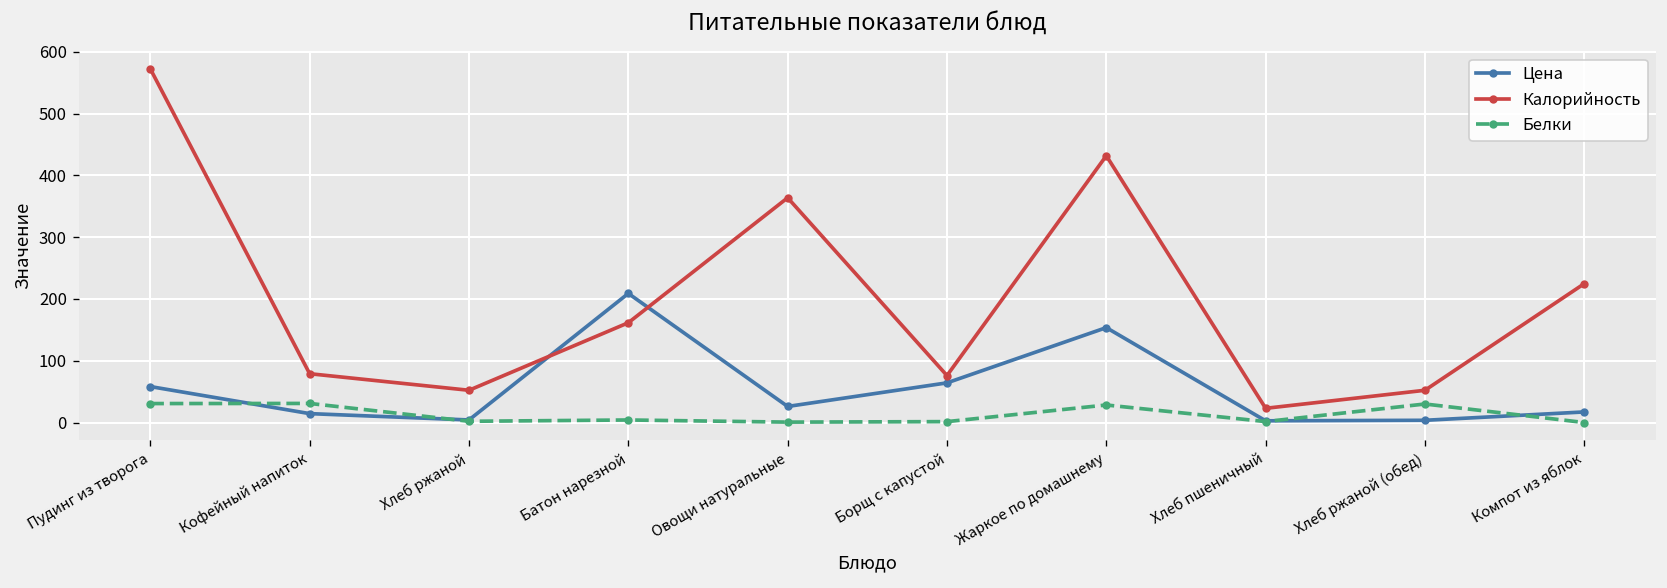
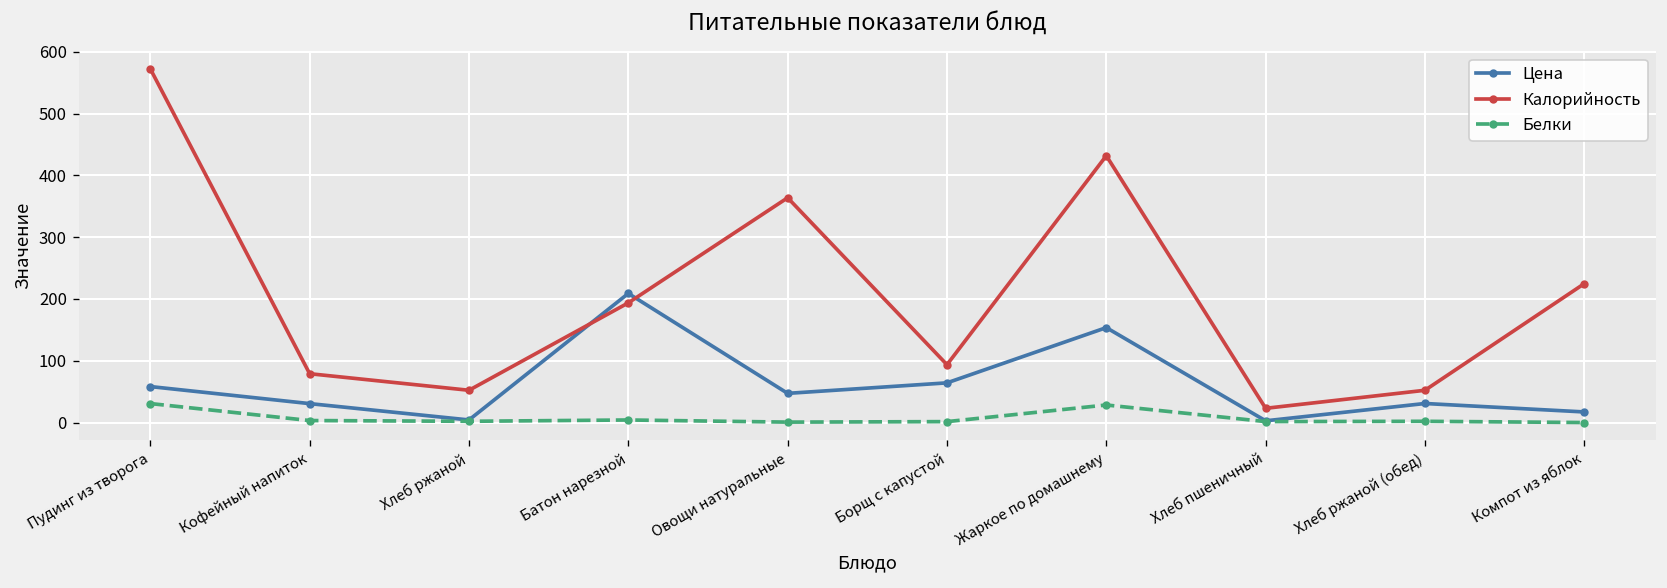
Цена, Кофейный напиток: 10 -> 30
Белки, Кофейный напиток: 30 -> 0
Калорийность, Батон нарезной: 160 -> 190
Цена, Овощи натуральные: 30 -> 50
Калорийность, Борщ с капустой: 80 -> 90
Цена, Хлеб ржаной (обед): 0 -> 30
Белки, Хлеб ржаной (обед): 30 -> 0
